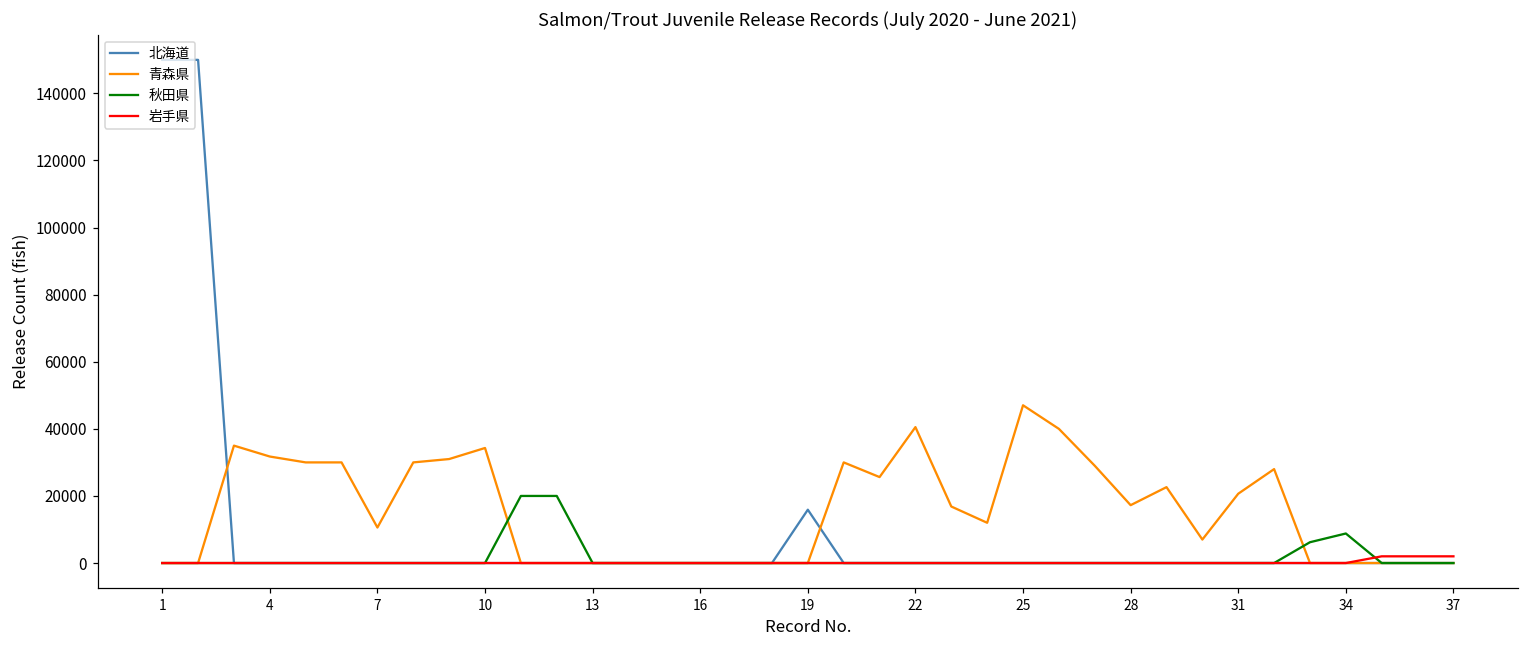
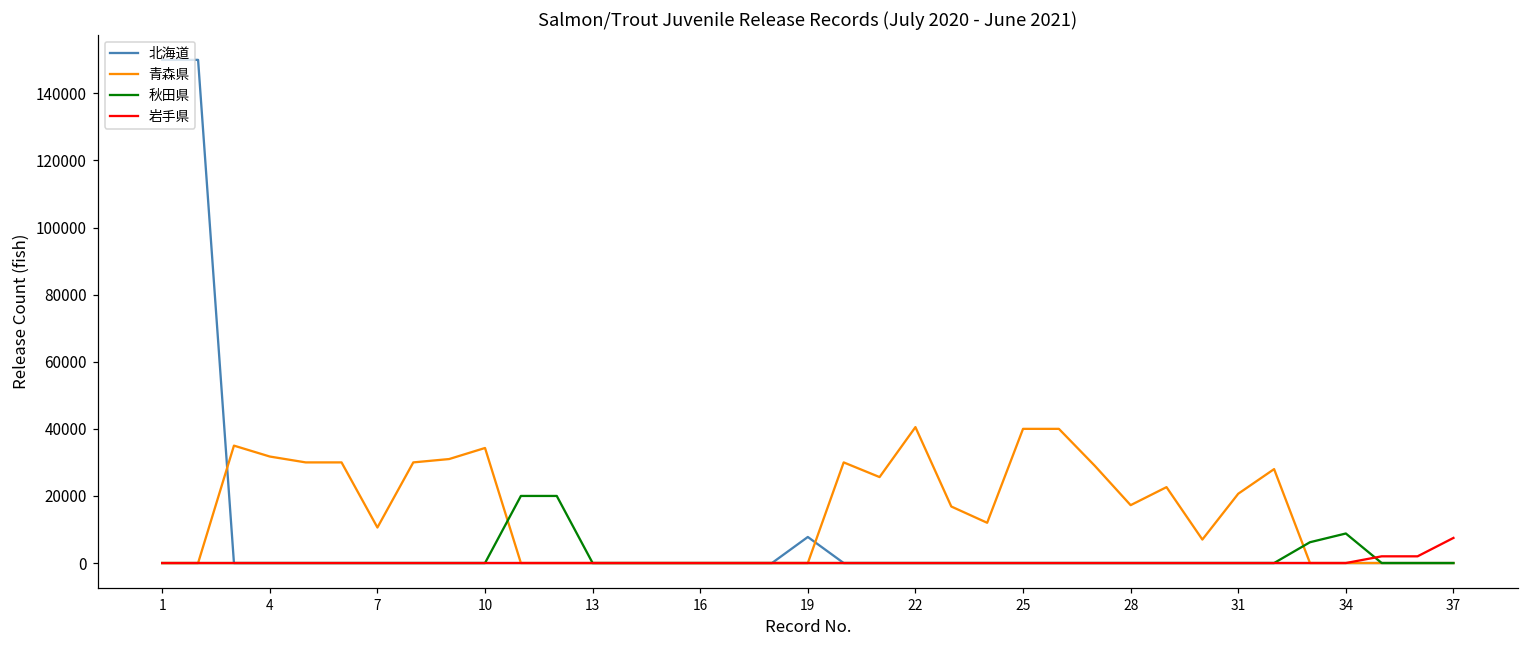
北海道, 19: 16000 -> 8000
青森県, 25: 47000 -> 40000
岩手県, 37: 2000 -> 7000
